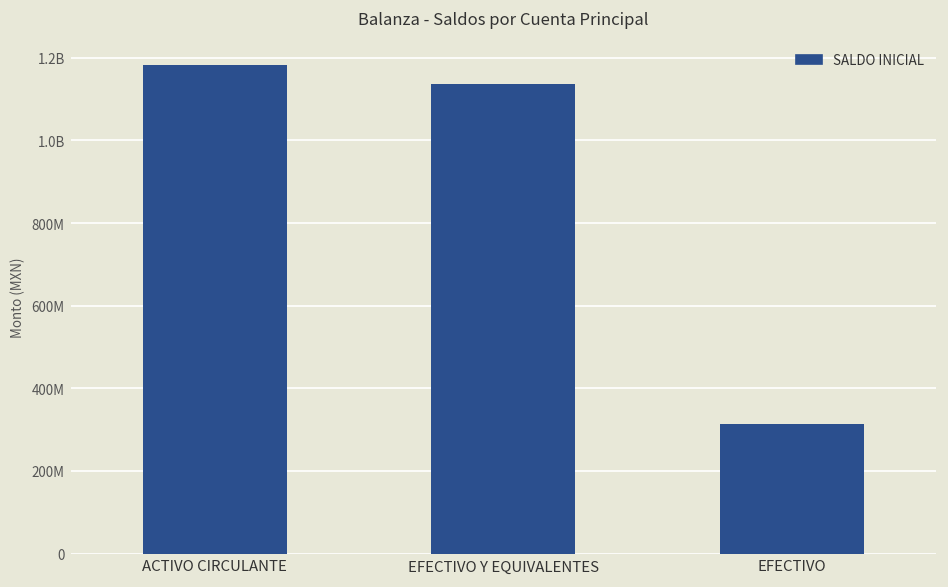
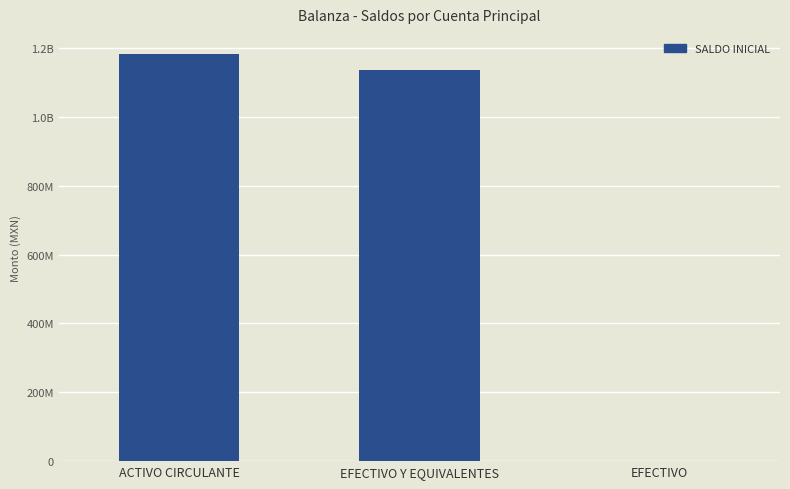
EFECTIVO: 310000000 -> 0
